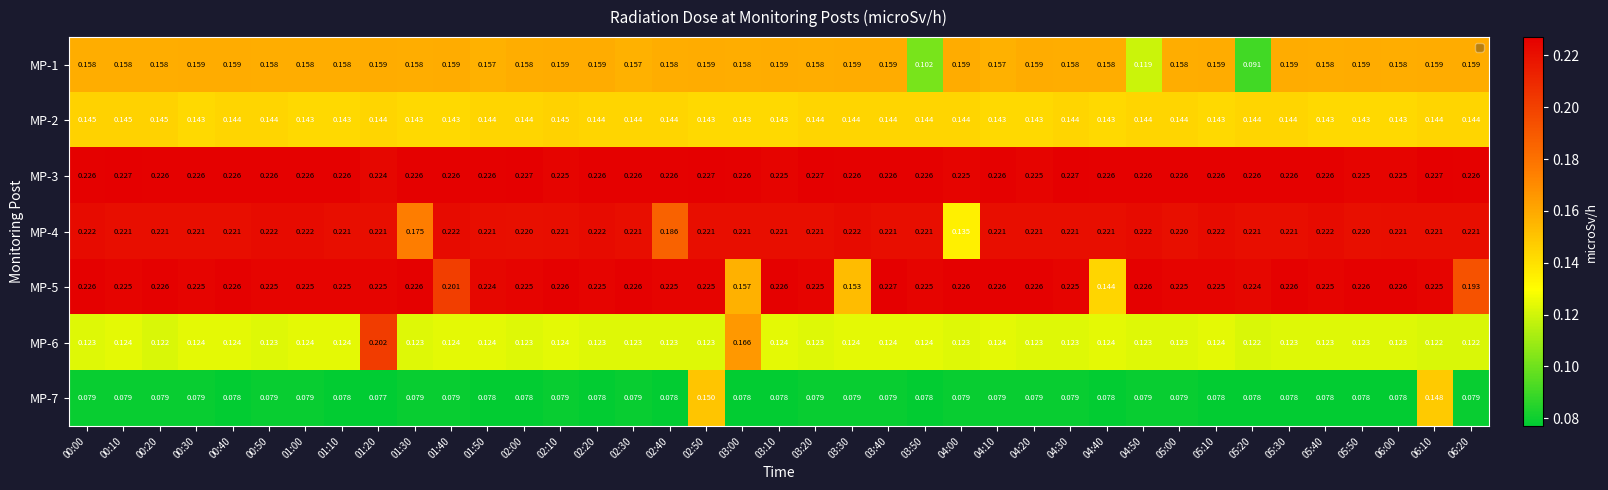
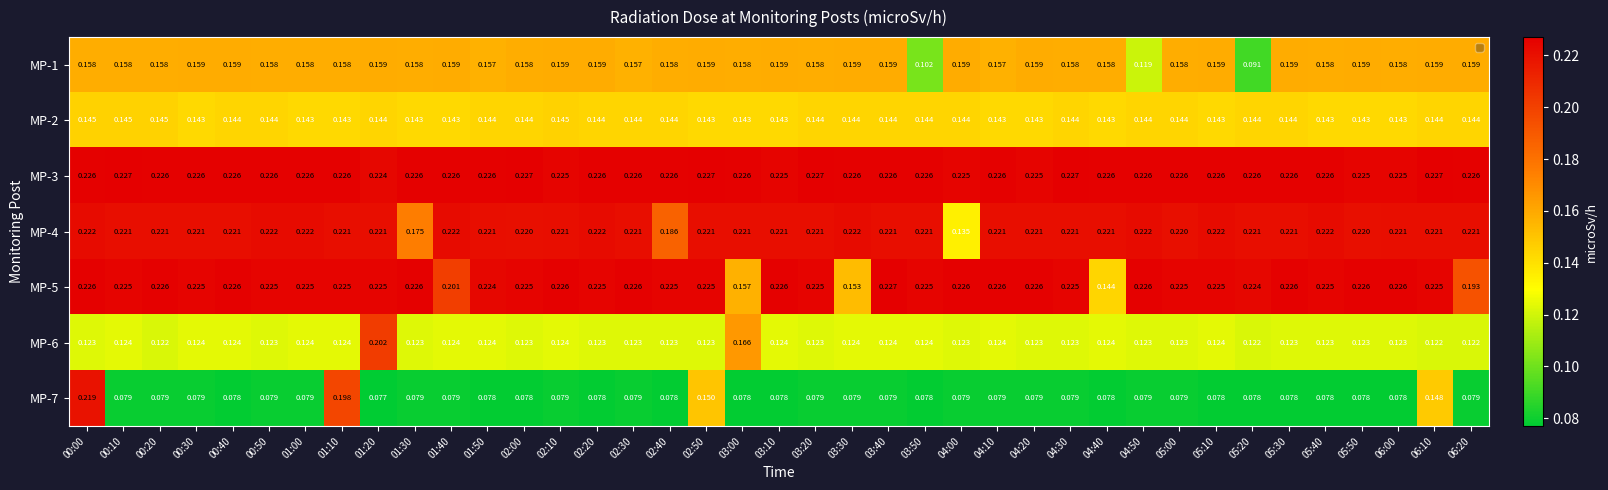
MP-7, 00:00: 0.079 -> 0.219
MP-7, 01:10: 0.078 -> 0.198
